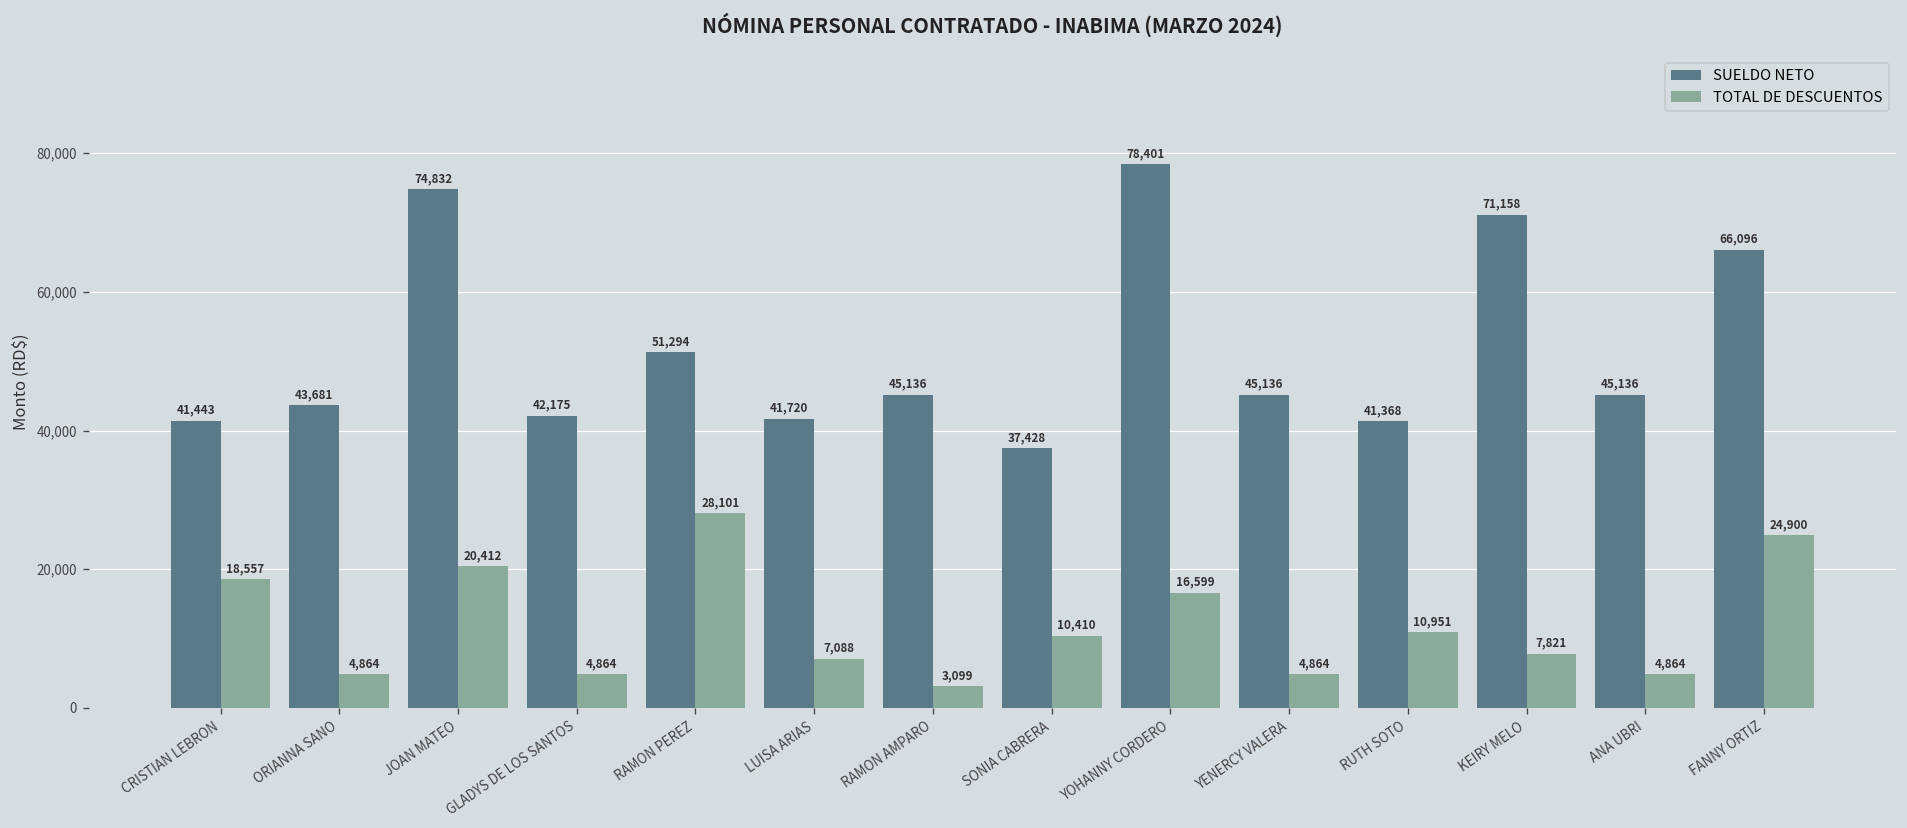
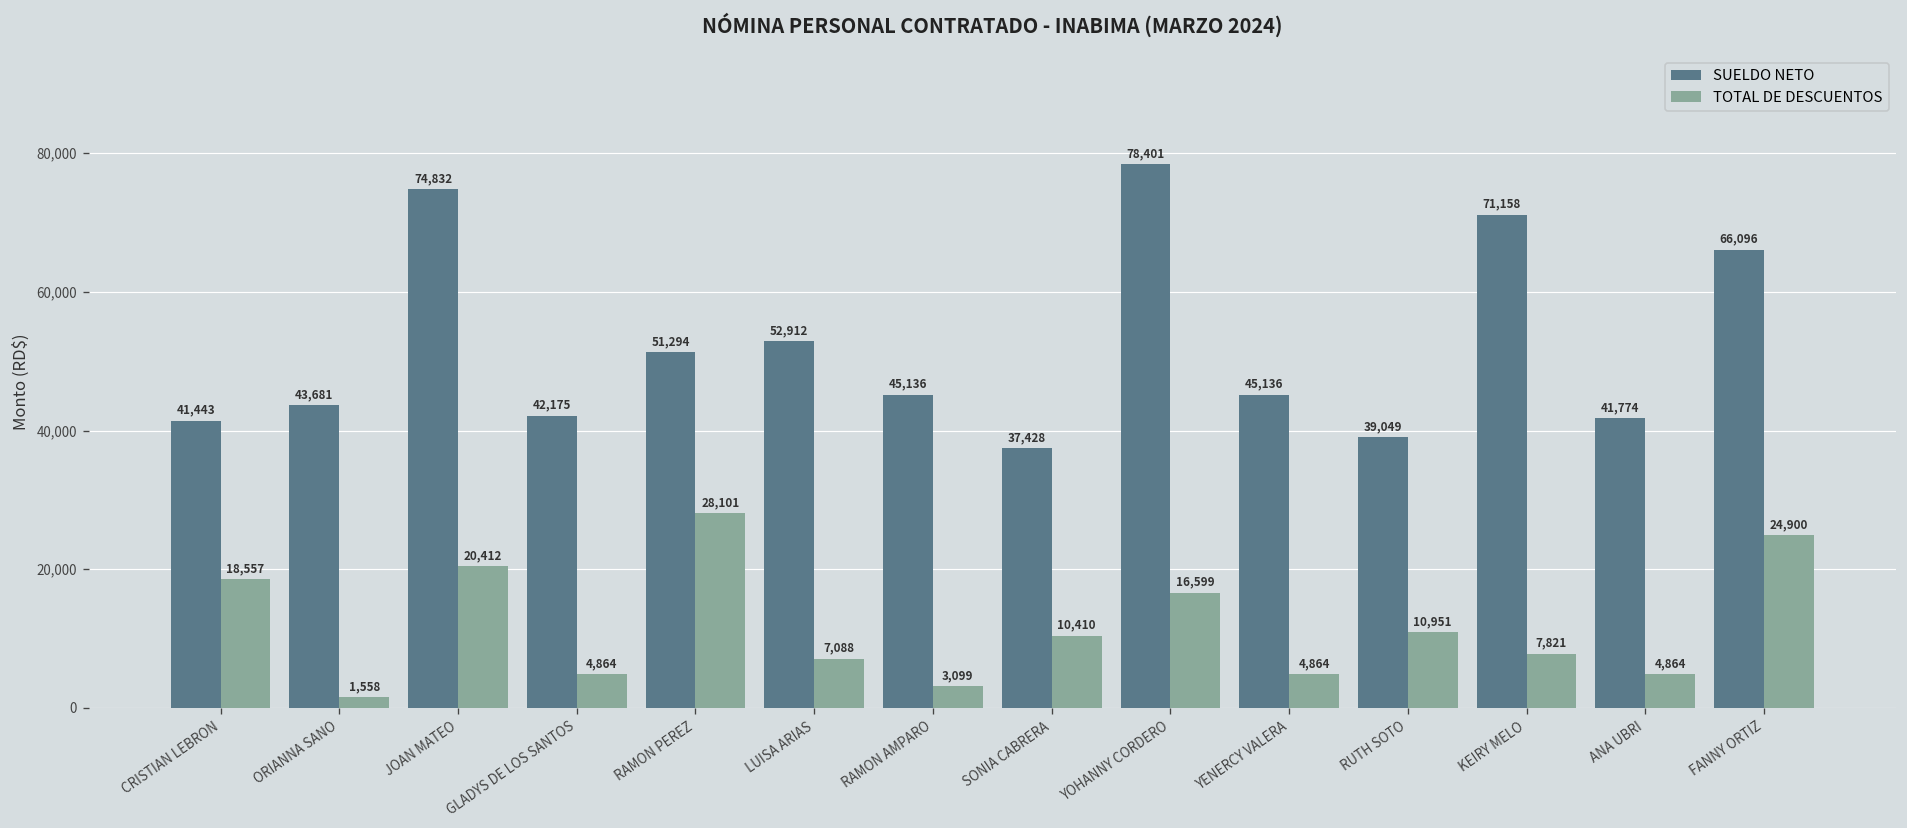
TOTAL DE DESCUENTOS, ORIANNA SANO: 4,864 -> 1,558
SUELDO NETO, LUISA ARIAS: 41,720 -> 52,912
SUELDO NETO, RUTH SOTO: 41,368 -> 39,049
SUELDO NETO, ANA UBRI: 45,136 -> 41,774
